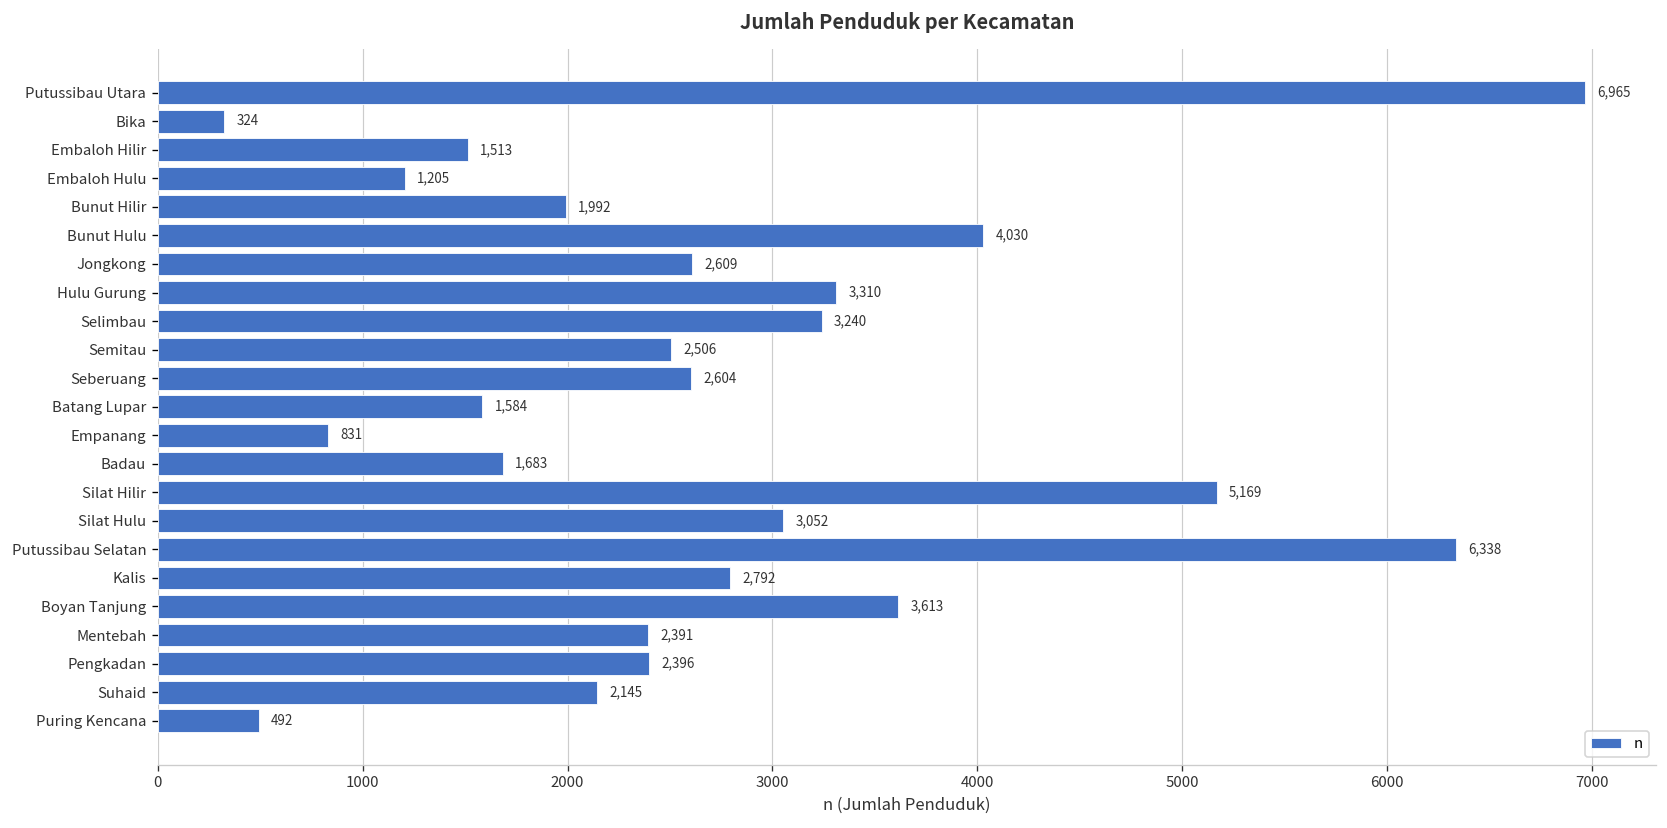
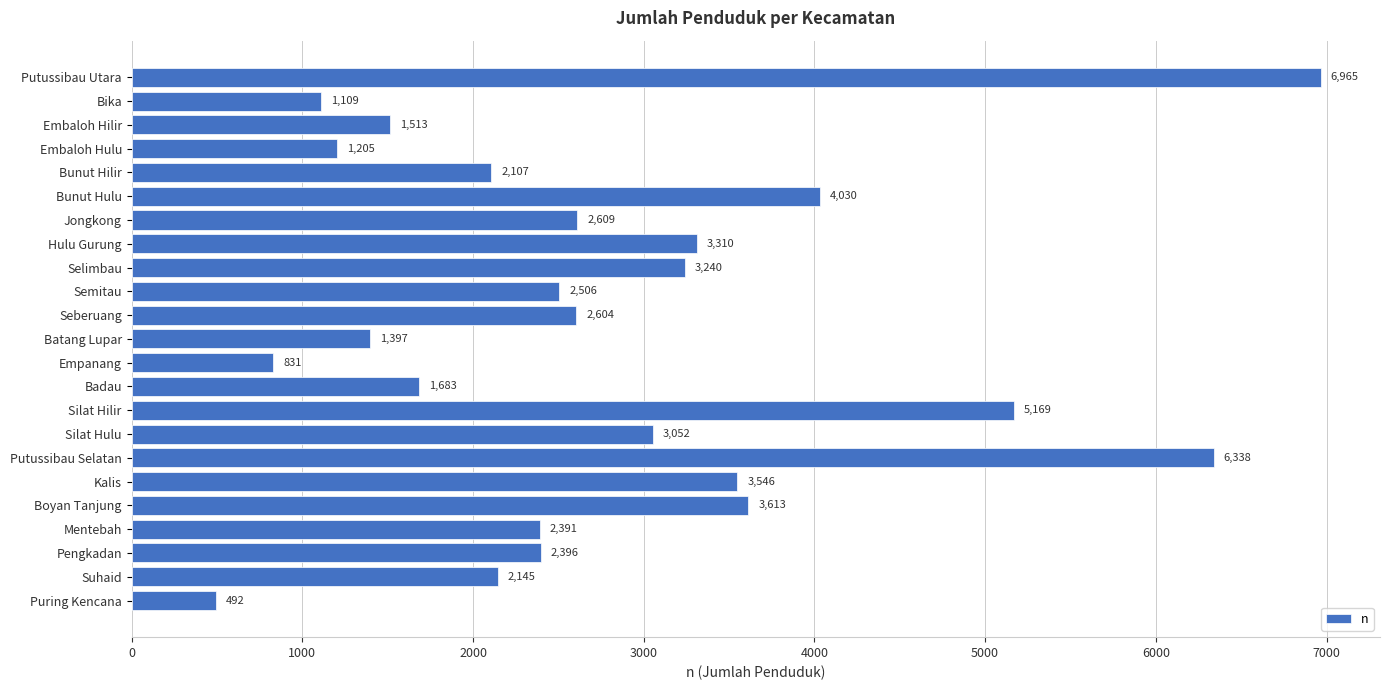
Bika: 324 -> 1,109
Bunut Hilir: 1,992 -> 2,107
Batang Lupar: 1,584 -> 1,397
Kalis: 2,792 -> 3,546
